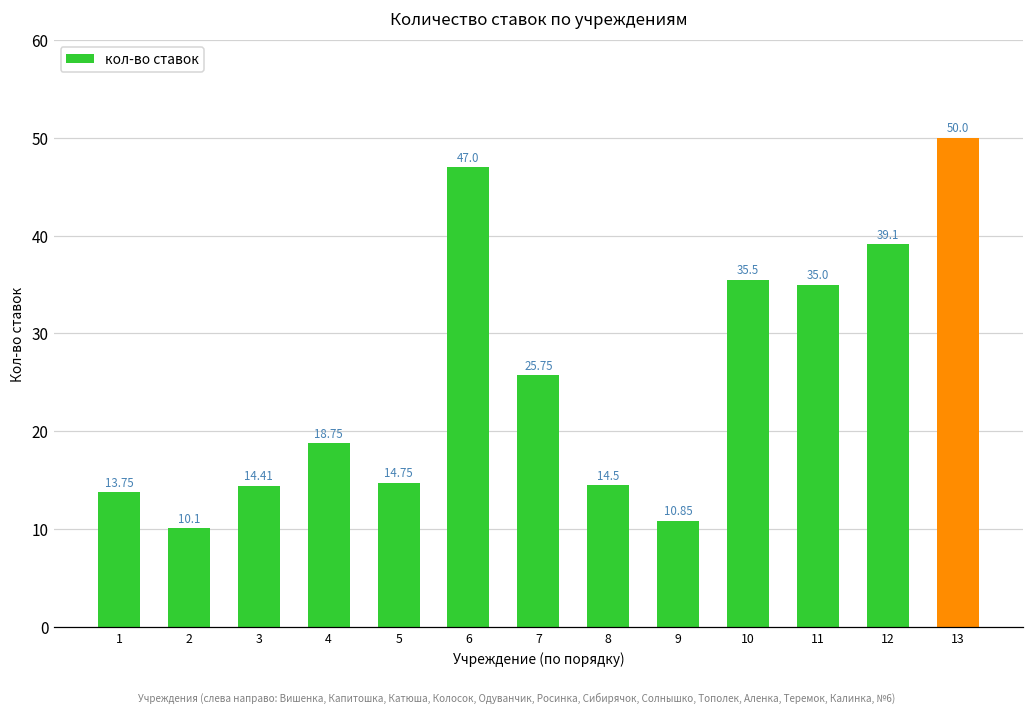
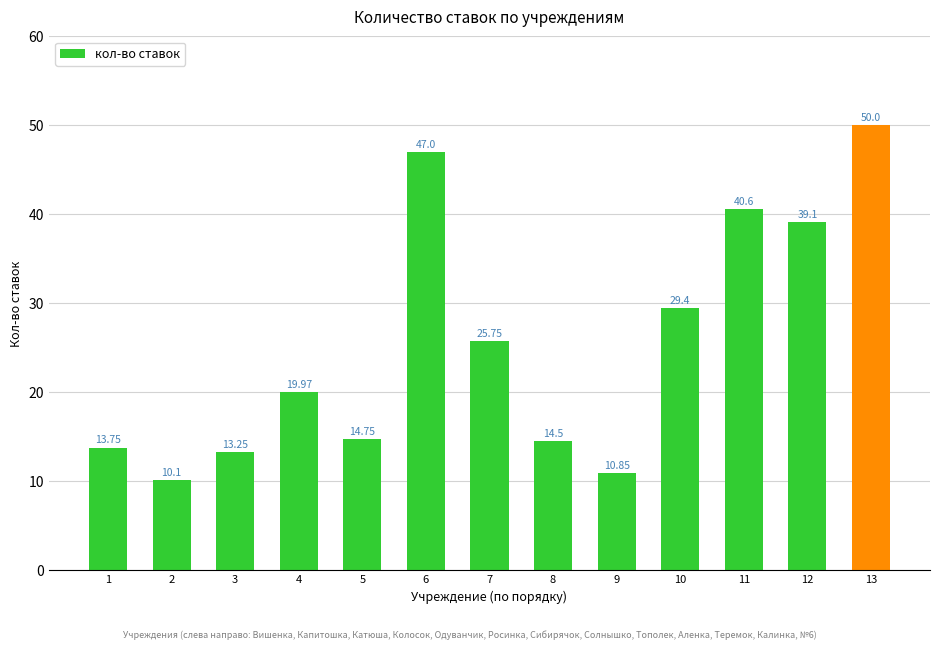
3: 14.41 -> 13.25
4: 18.75 -> 19.97
10: 35.5 -> 29.4
11: 35.0 -> 40.6
